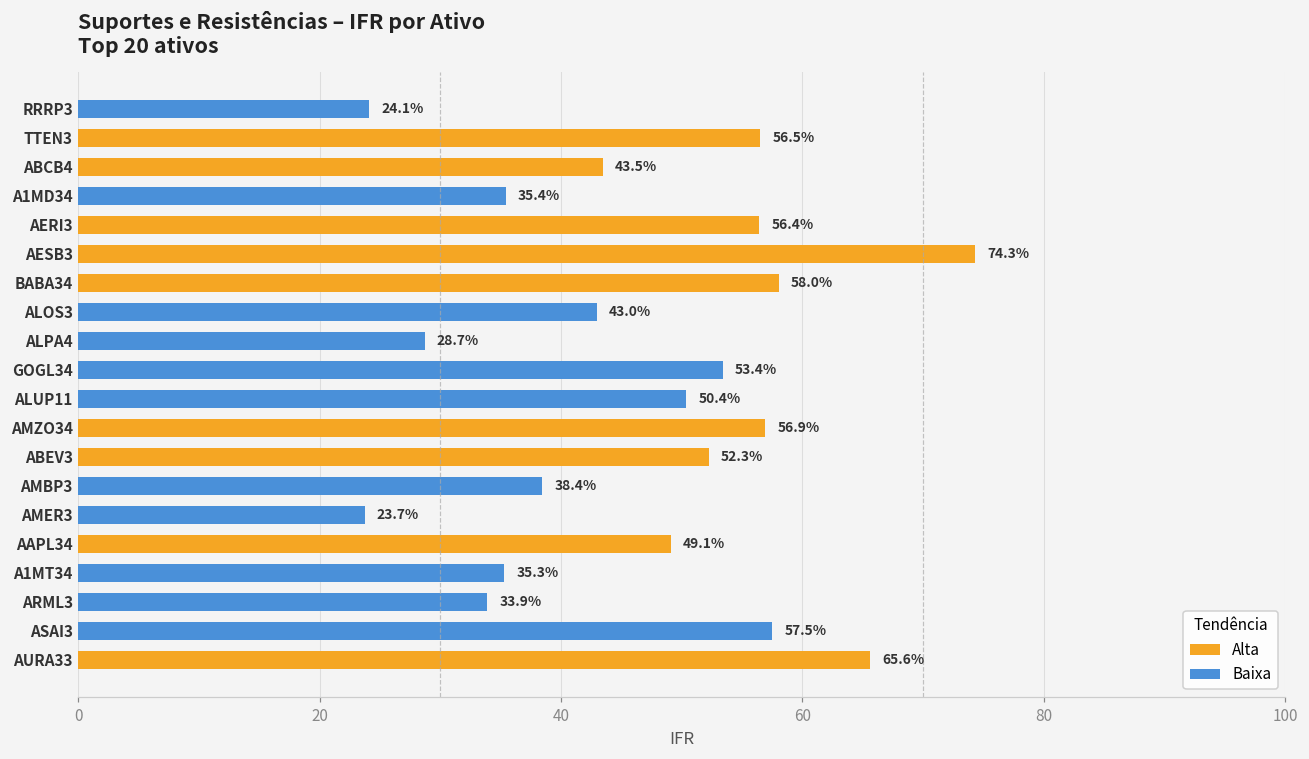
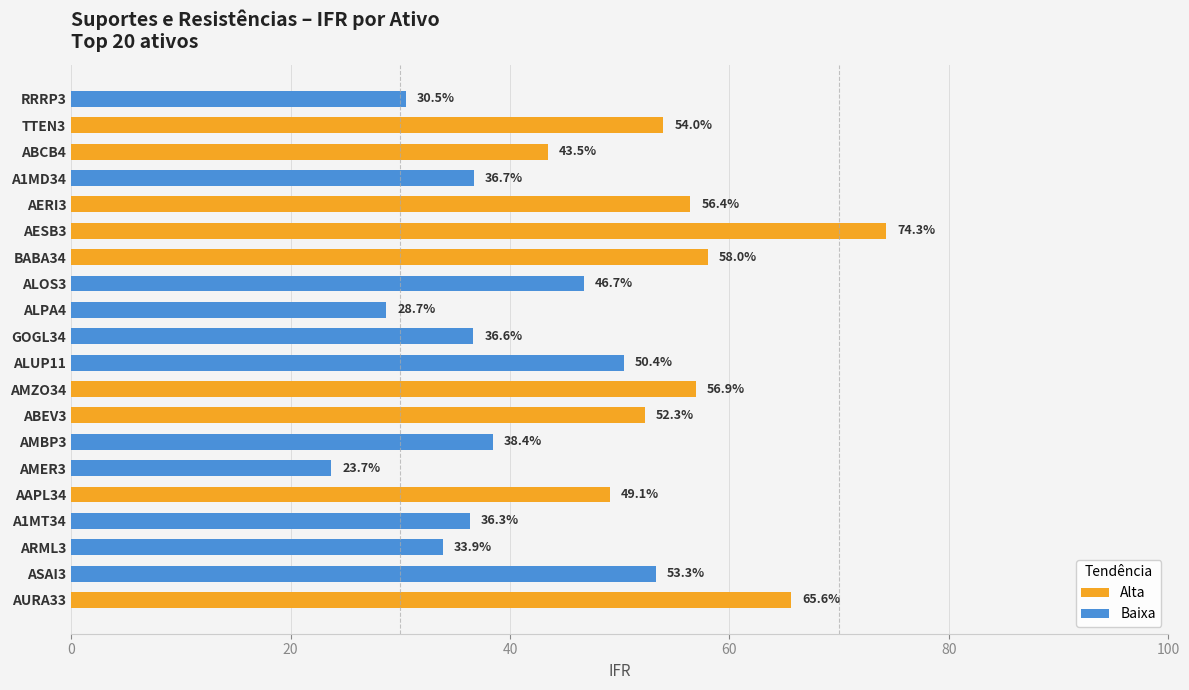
Baixa, RRRP3: 24.1% -> 30.5%
Alta, TTEN3: 56.5% -> 54.0%
Baixa, A1MD34: 35.4% -> 36.7%
Baixa, ALOS3: 43.0% -> 46.7%
Baixa, GOGL34: 53.4% -> 36.6%
Baixa, A1MT34: 35.3% -> 36.3%
Baixa, ASAI3: 57.5% -> 53.3%
